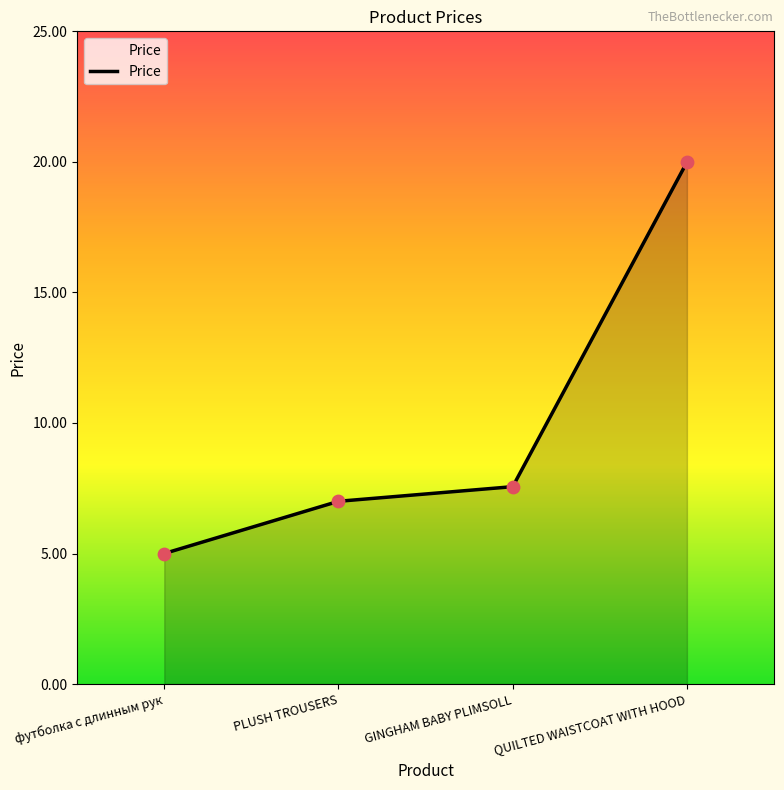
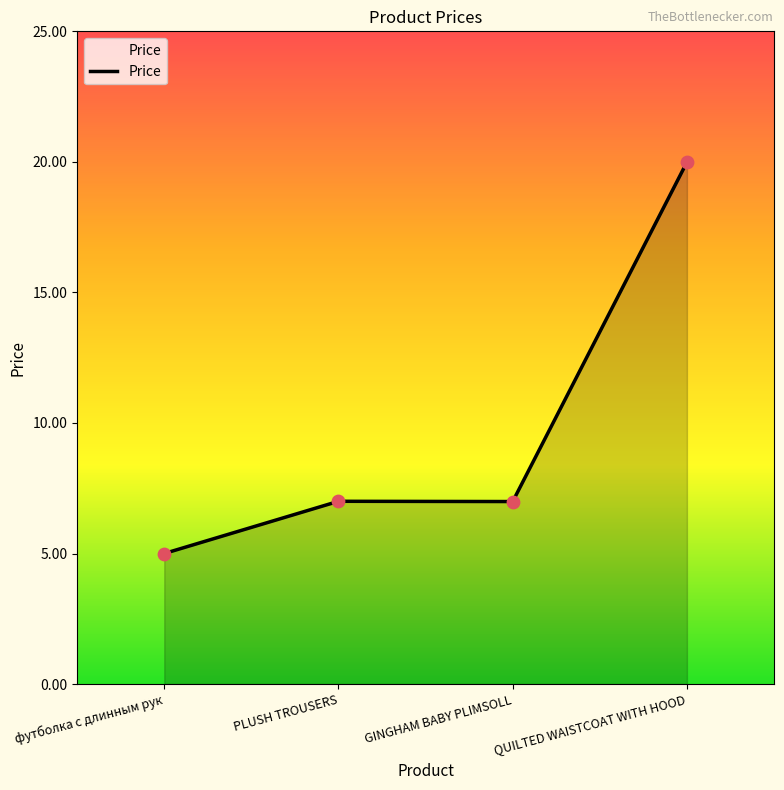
GINGHAM BABY PLIMSOLL: 7.6 -> 7.0
